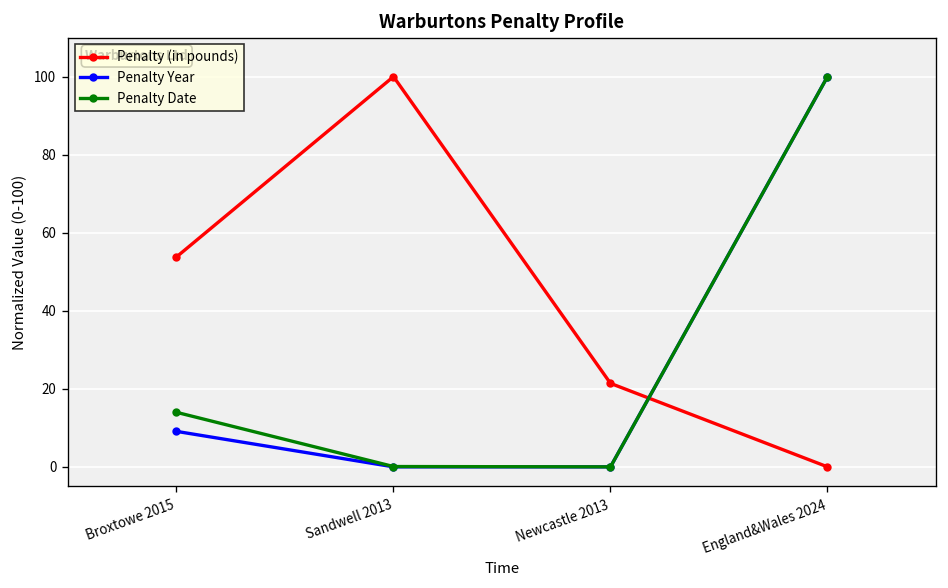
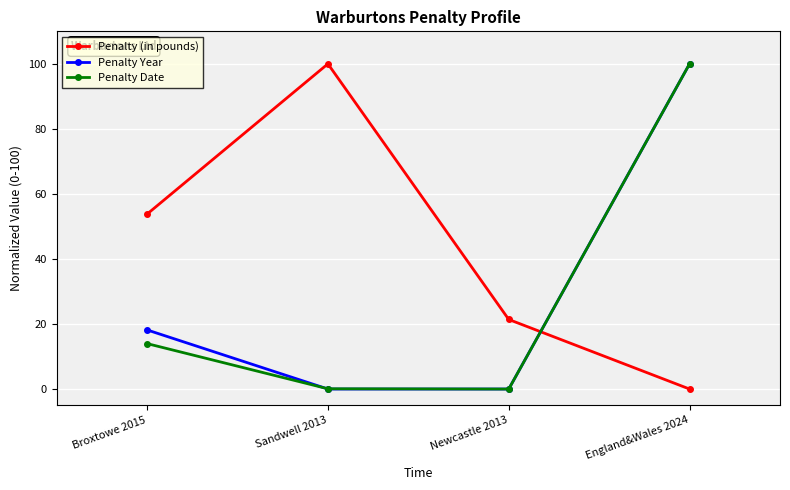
Penalty Year, Broxtowe 2015: 9 -> 18
